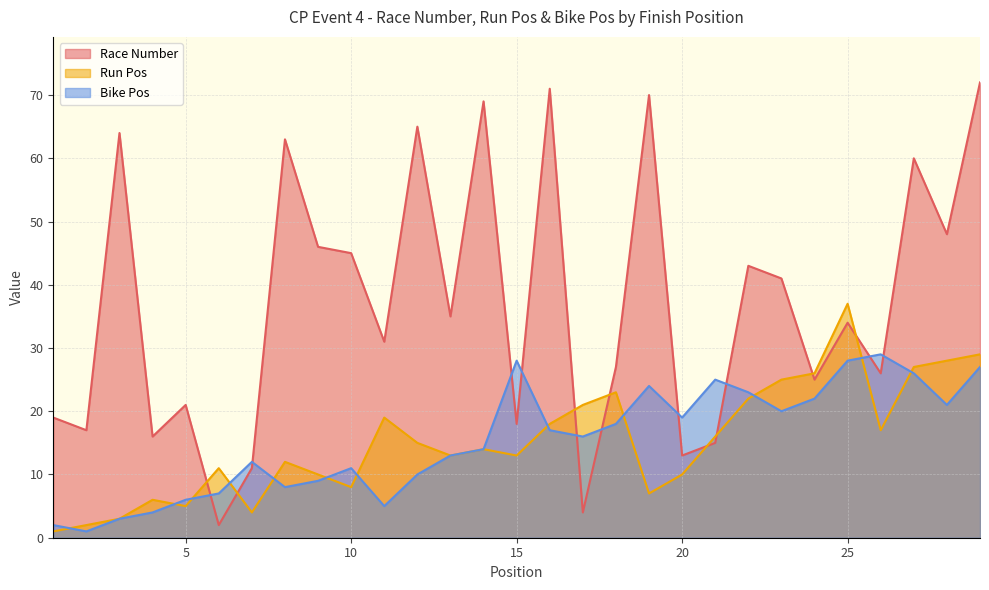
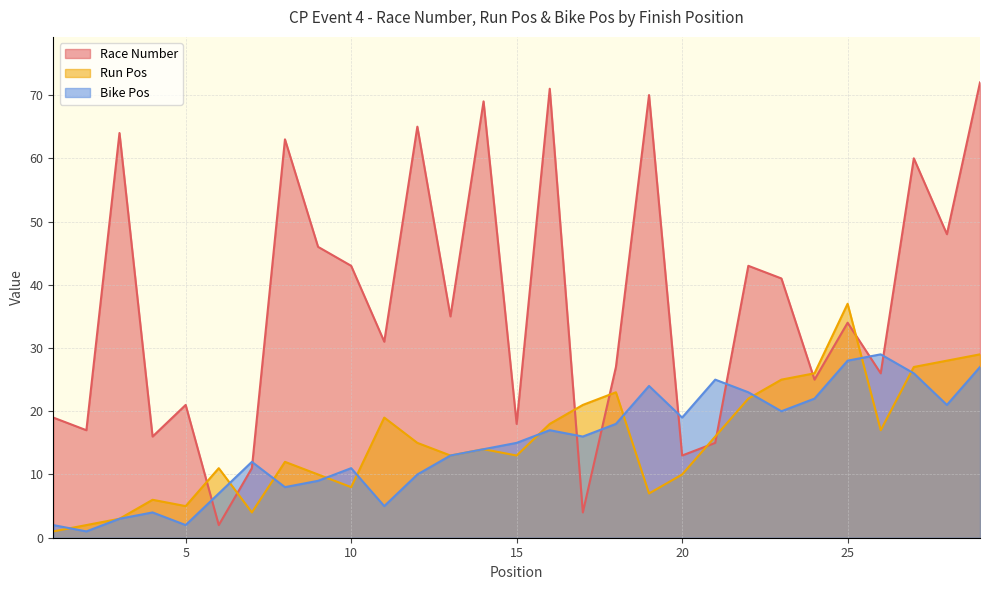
Bike Pos, 5: 6 -> 2
Race Number, 10: 45 -> 43
Bike Pos, 15: 28 -> 15
